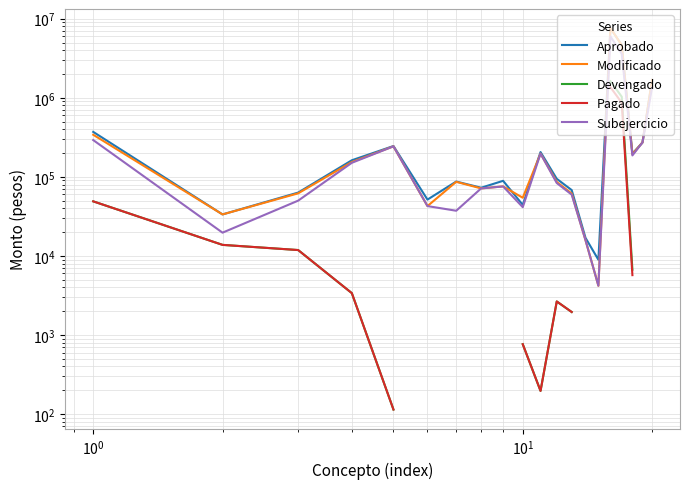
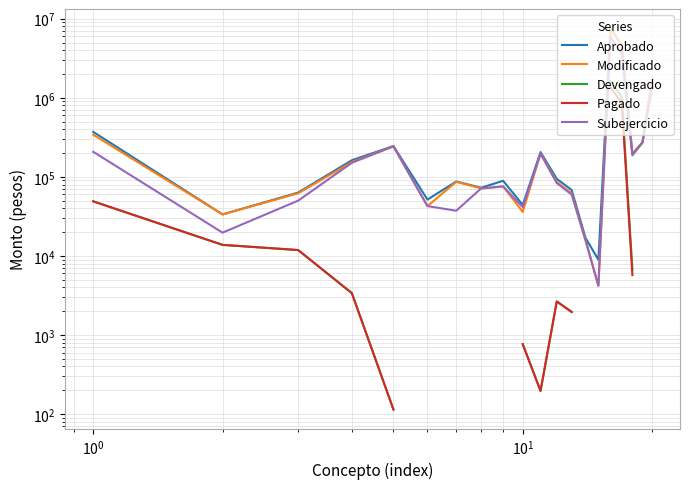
Subejercicio, 10^0: 290000 -> 210000
Modificado, 10^1: 50000 -> 40000
